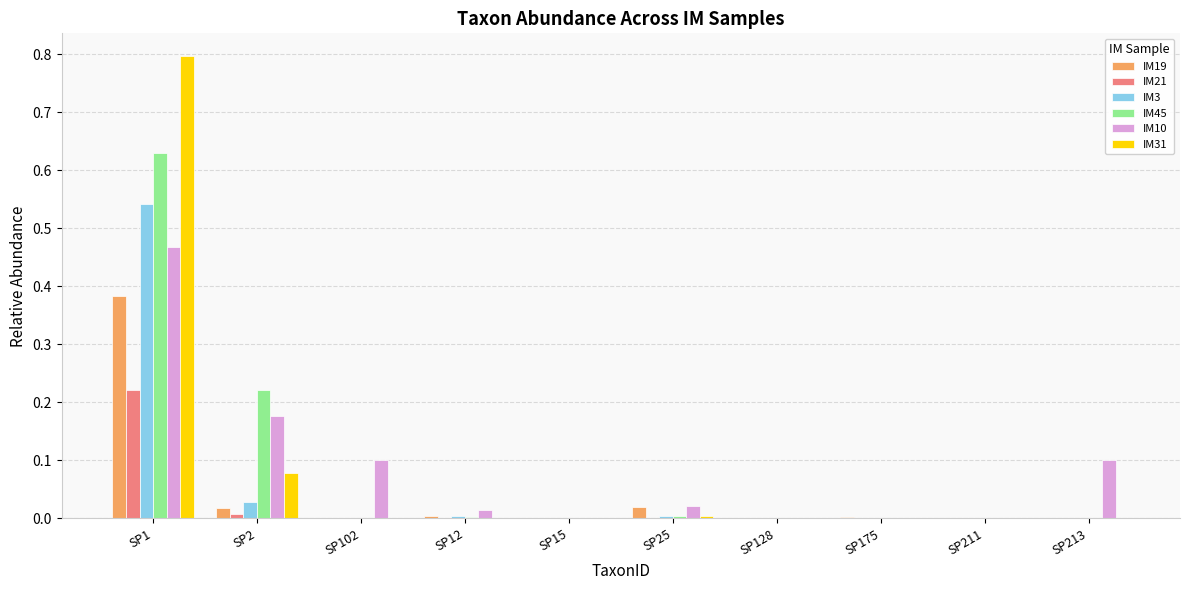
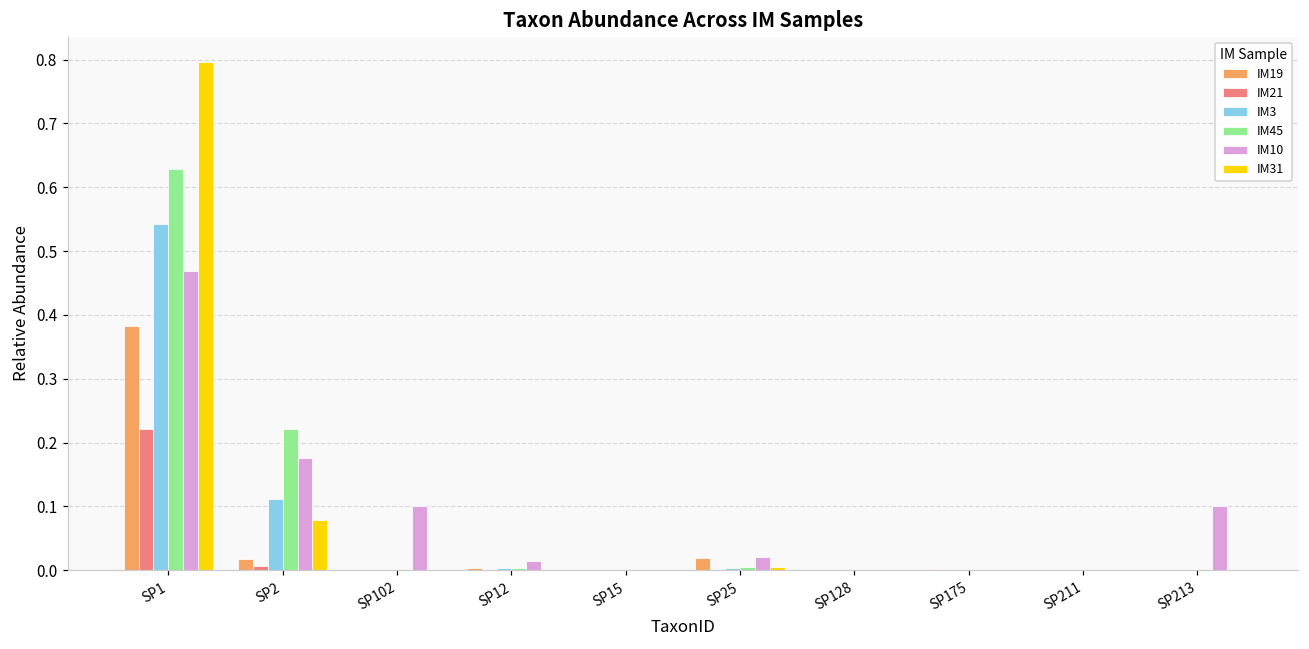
IM3, SP2: 0.03 -> 0.11
